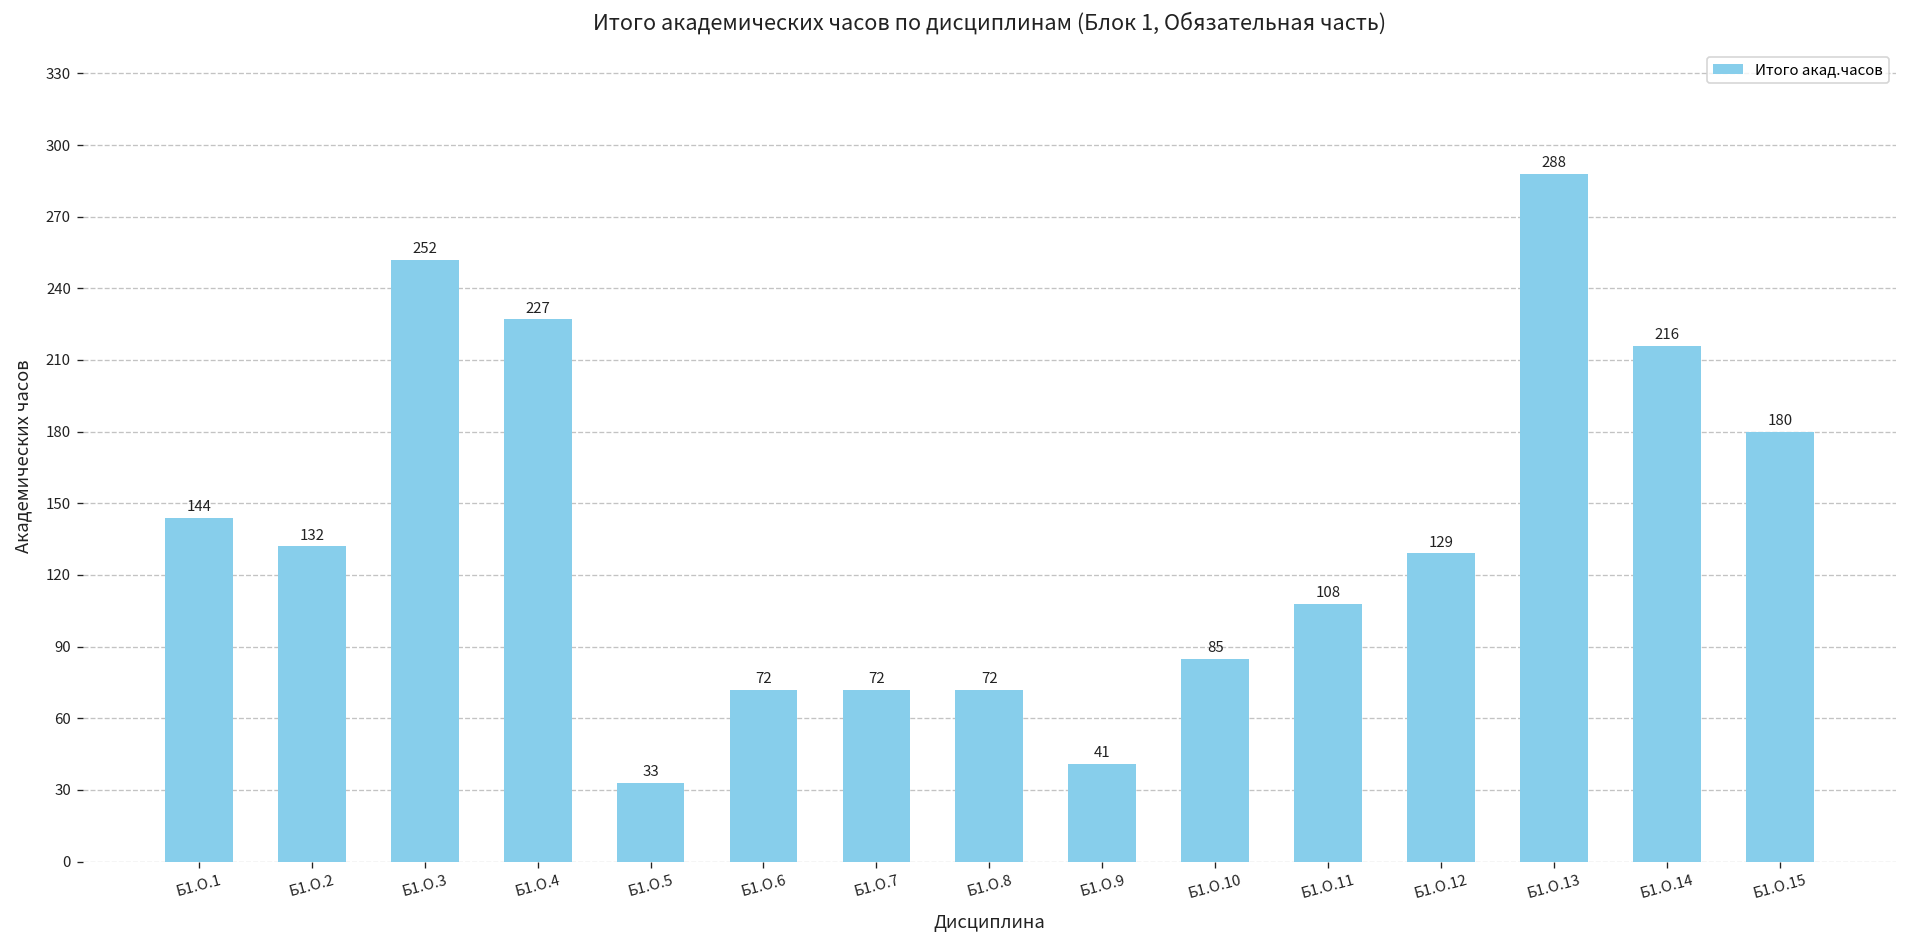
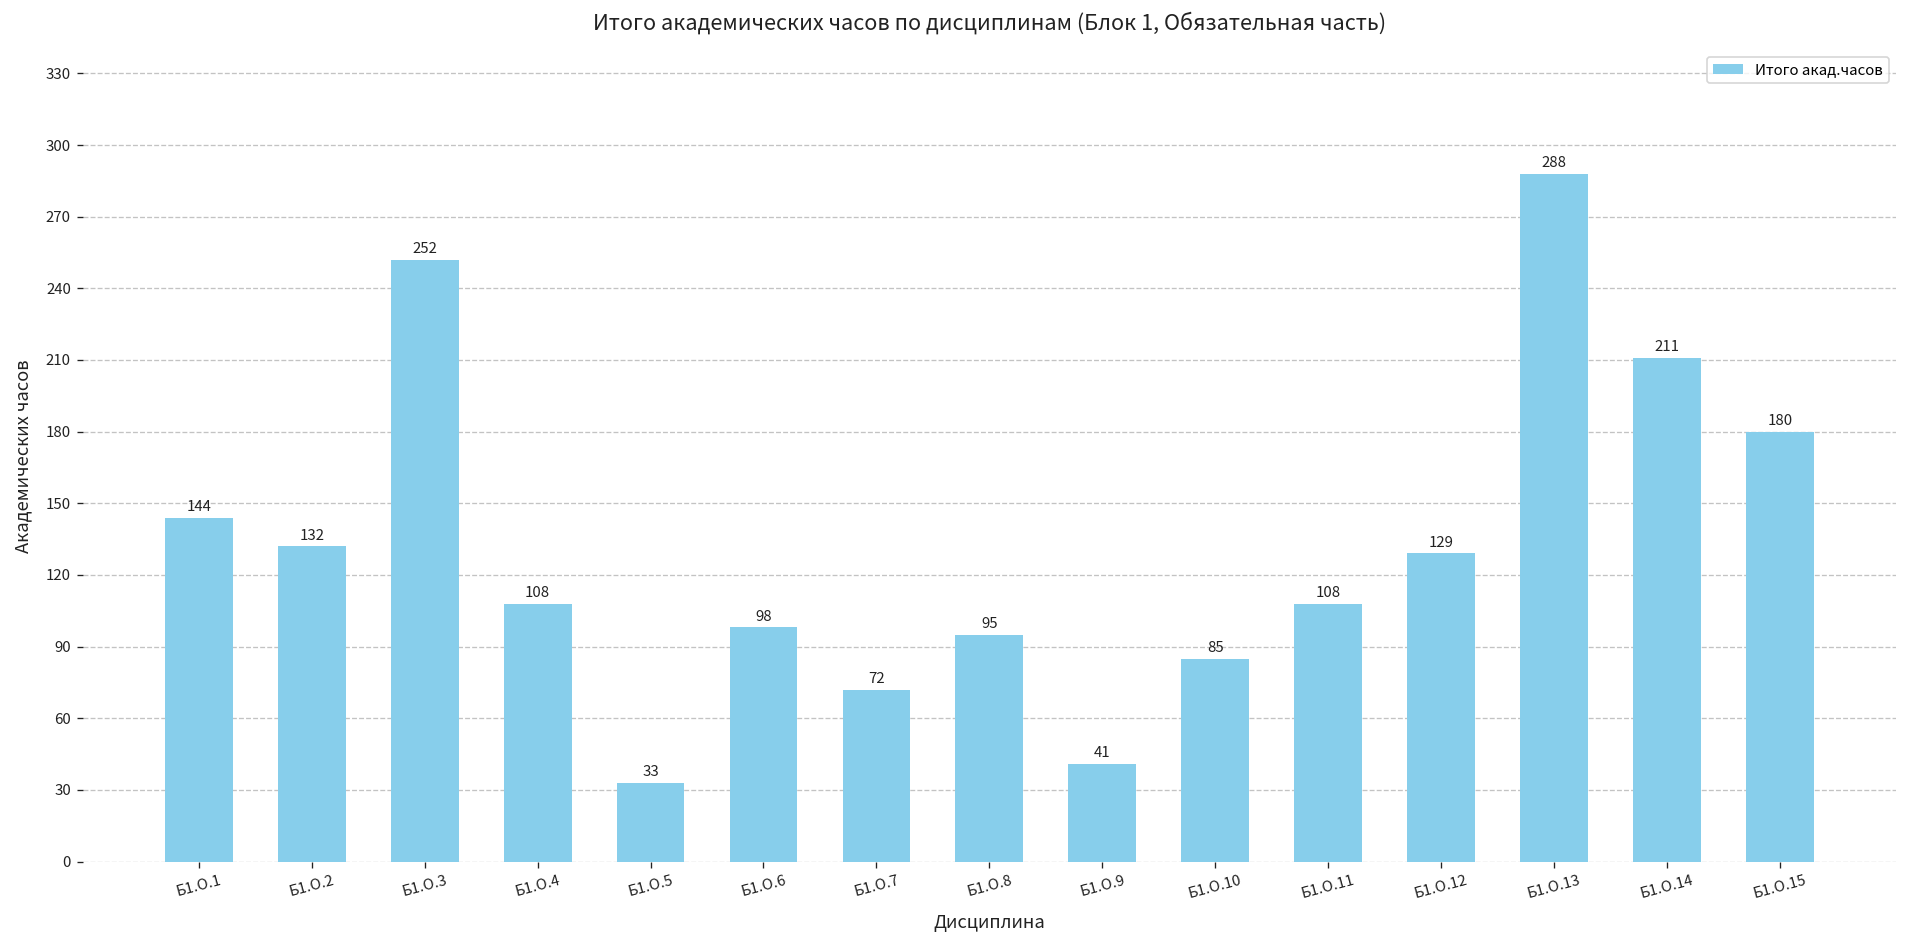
Б1.О.4: 227 -> 108
Б1.О.6: 72 -> 98
Б1.О.8: 72 -> 95
Б1.О.14: 216 -> 211
